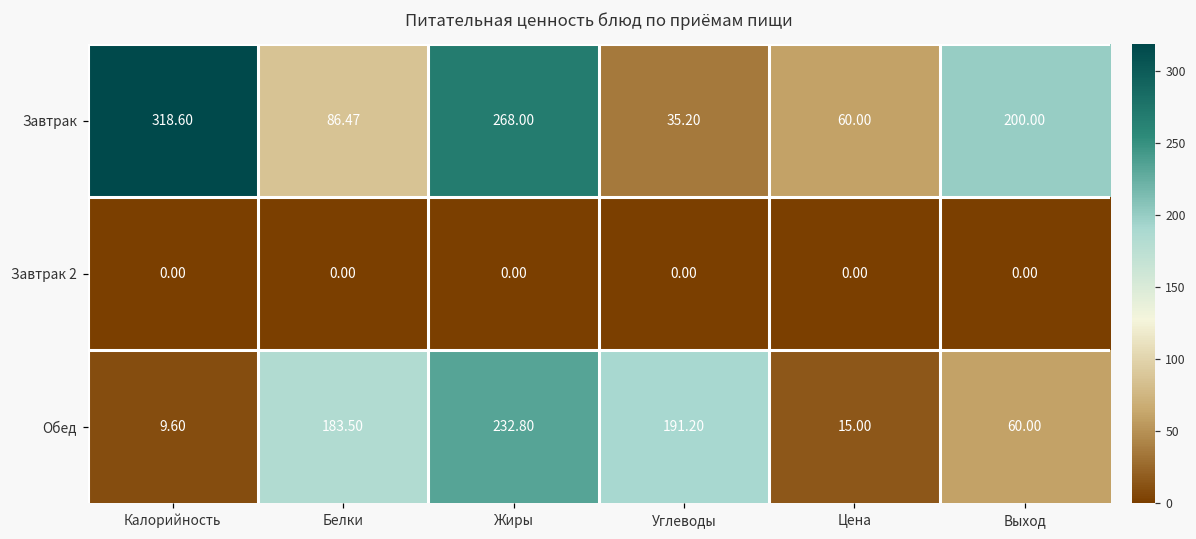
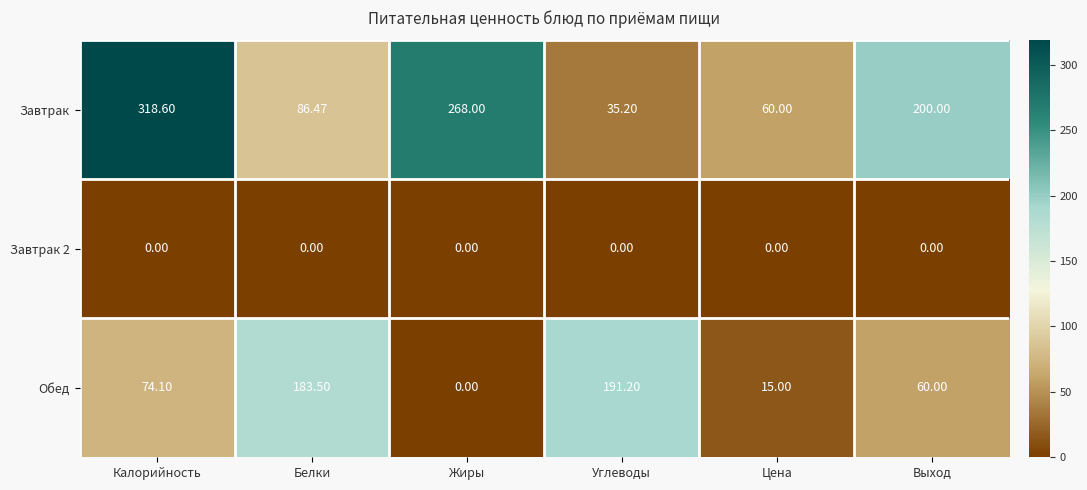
Обед, Калорийность: 9.60 -> 74.10
Обед, Жиры: 232.80 -> 0.00
